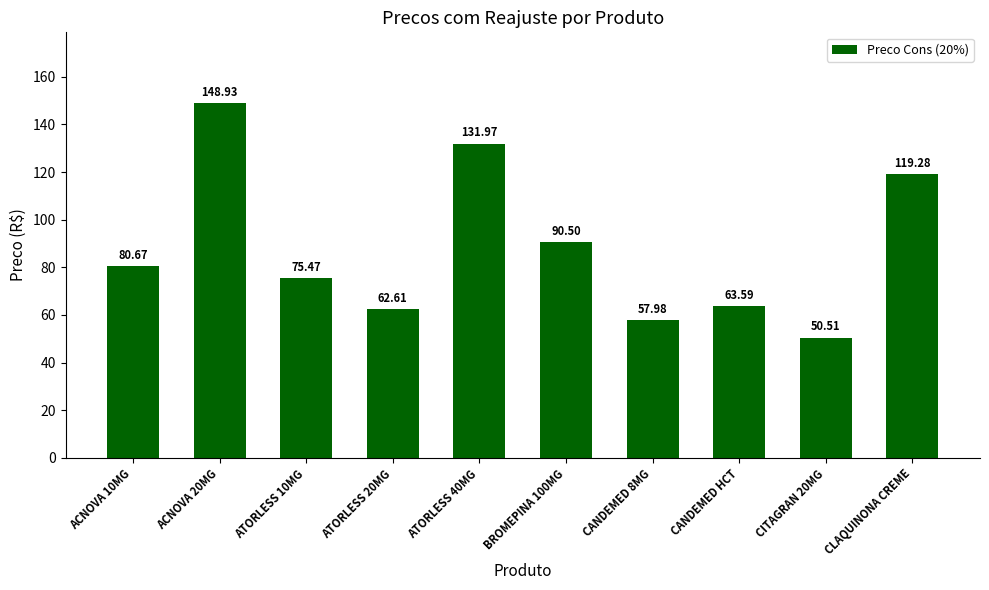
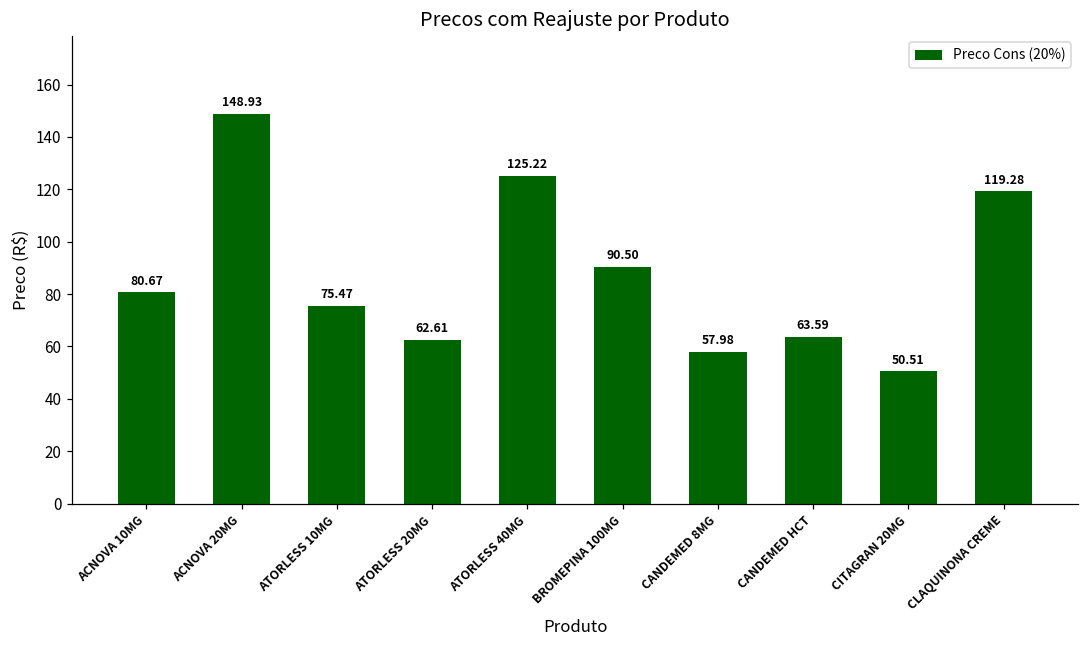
ATORLESS 40MG: 131.97 -> 125.22
